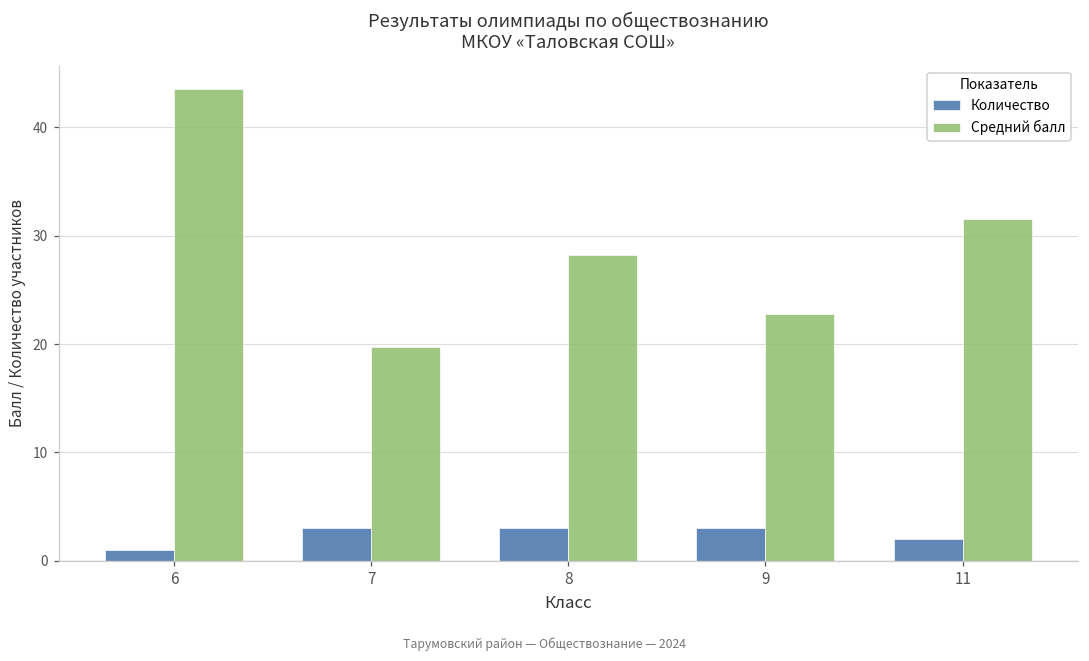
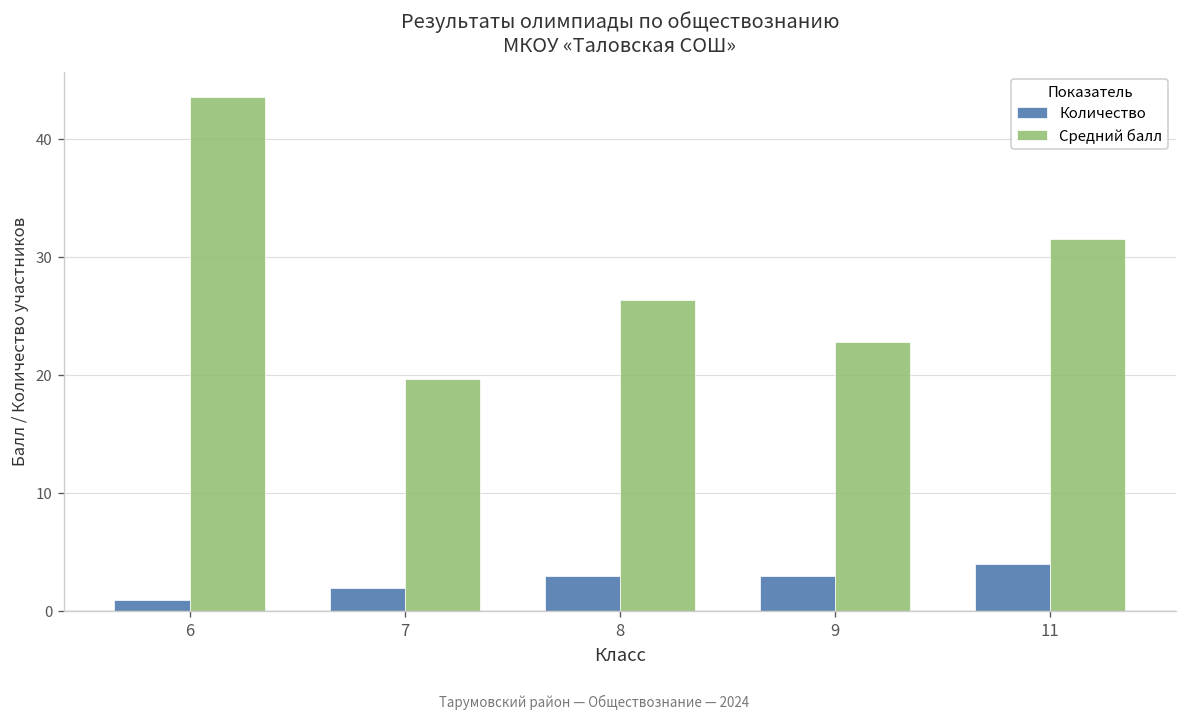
Количество, 7: 3 -> 2
Средний балл, 8: 28 -> 26
Количество, 11: 2 -> 4
